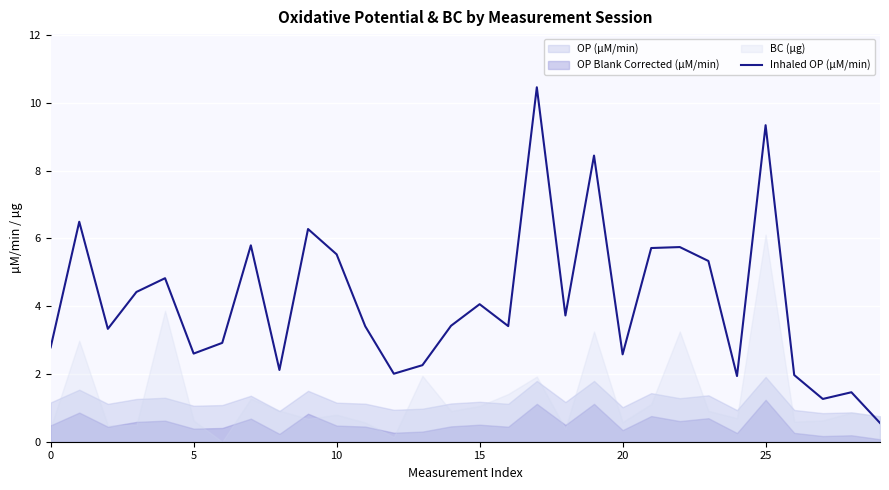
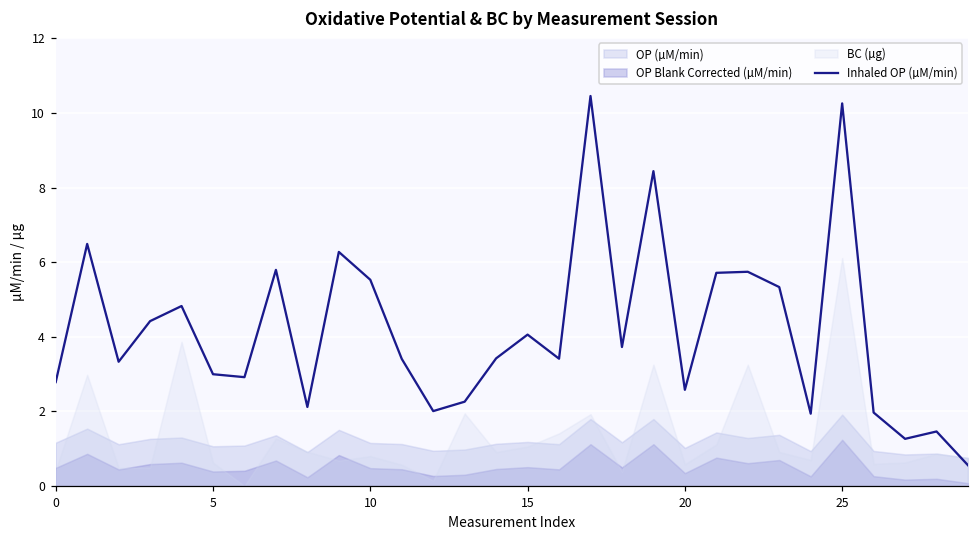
Inhaled OP (µM/min), 5: 2.6 -> 3.0
Inhaled OP (µM/min), 25: 9.3 -> 10.3
